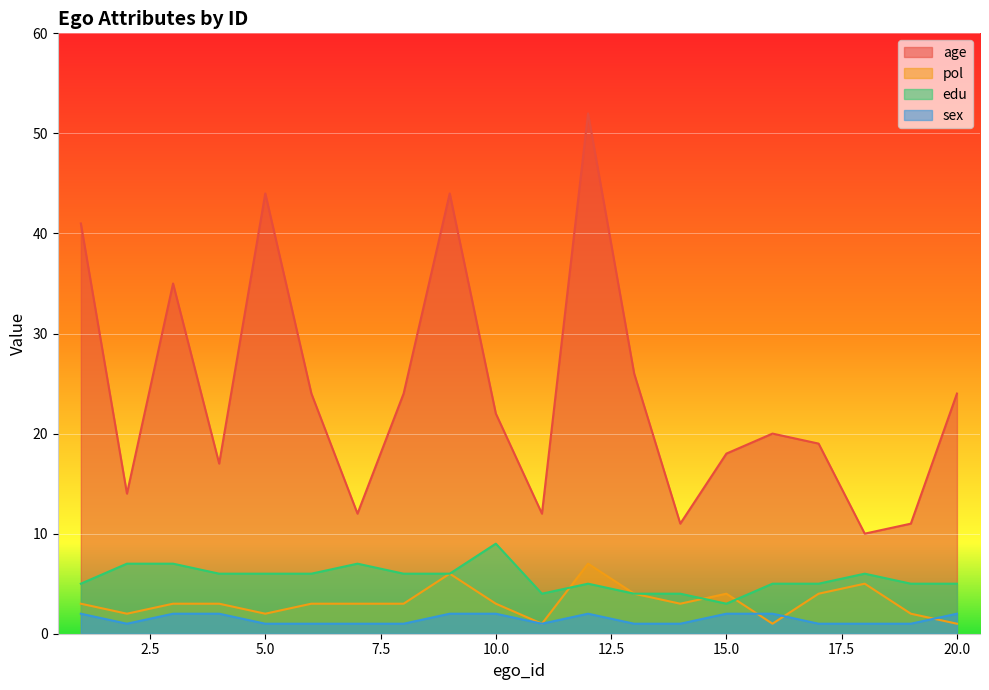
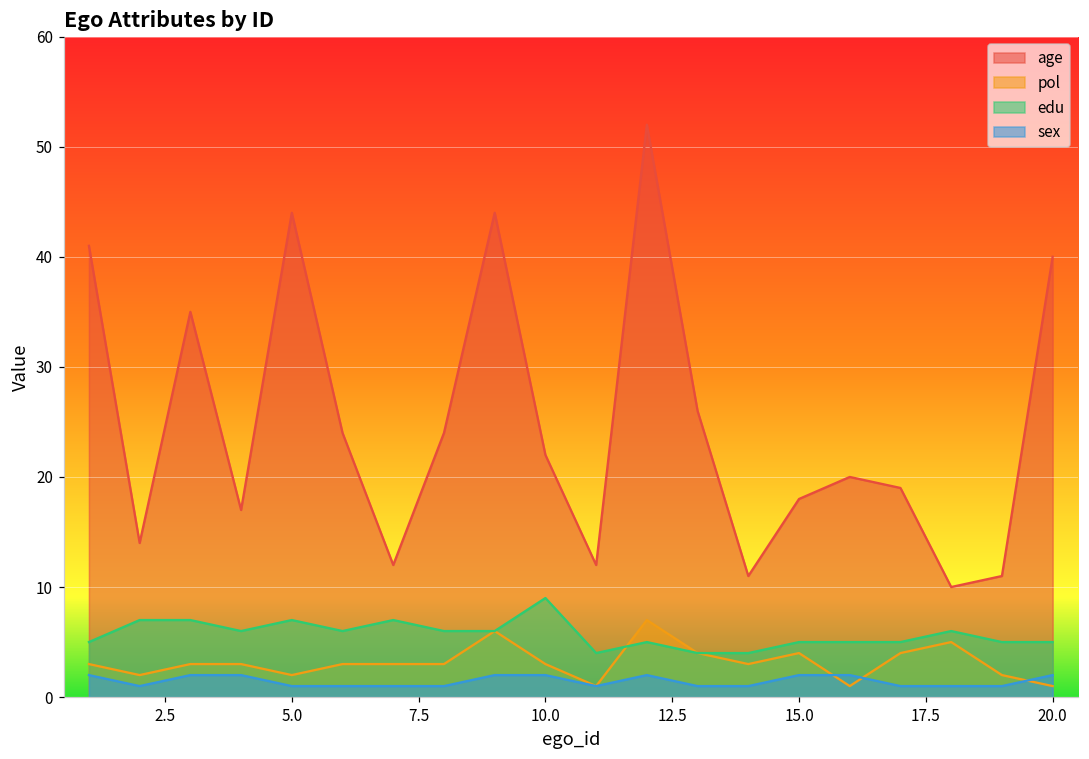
edu, 5.0: 6 -> 7
edu, 15.0: 3 -> 5
age, 20.0: 24 -> 40
